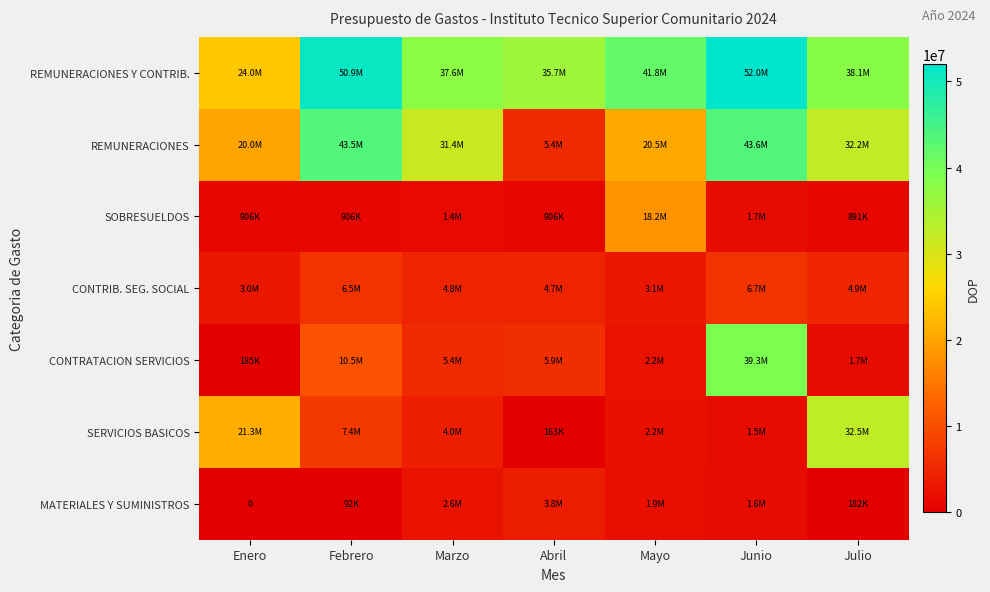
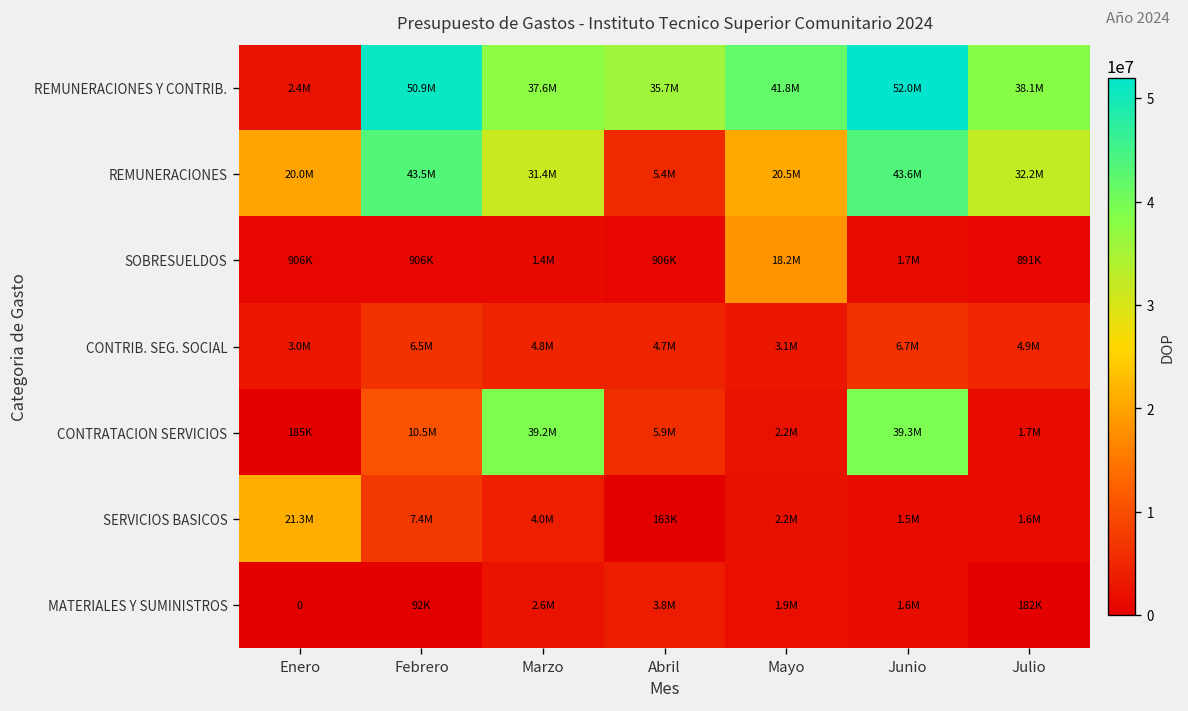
REMUNERACIONES Y CONTRIB., Enero: 24.0M -> 2.4M
CONTRATACION SERVICIOS, Marzo: 5.4M -> 39.2M
SERVICIOS BASICOS, Julio: 32.5M -> 1.6M
